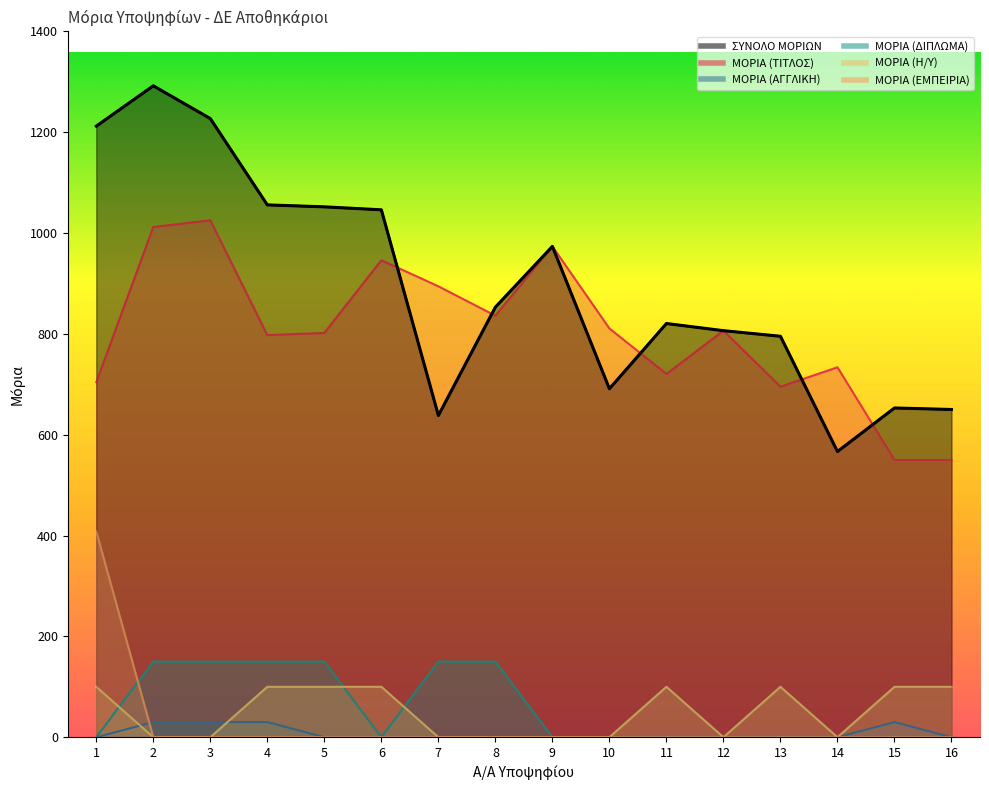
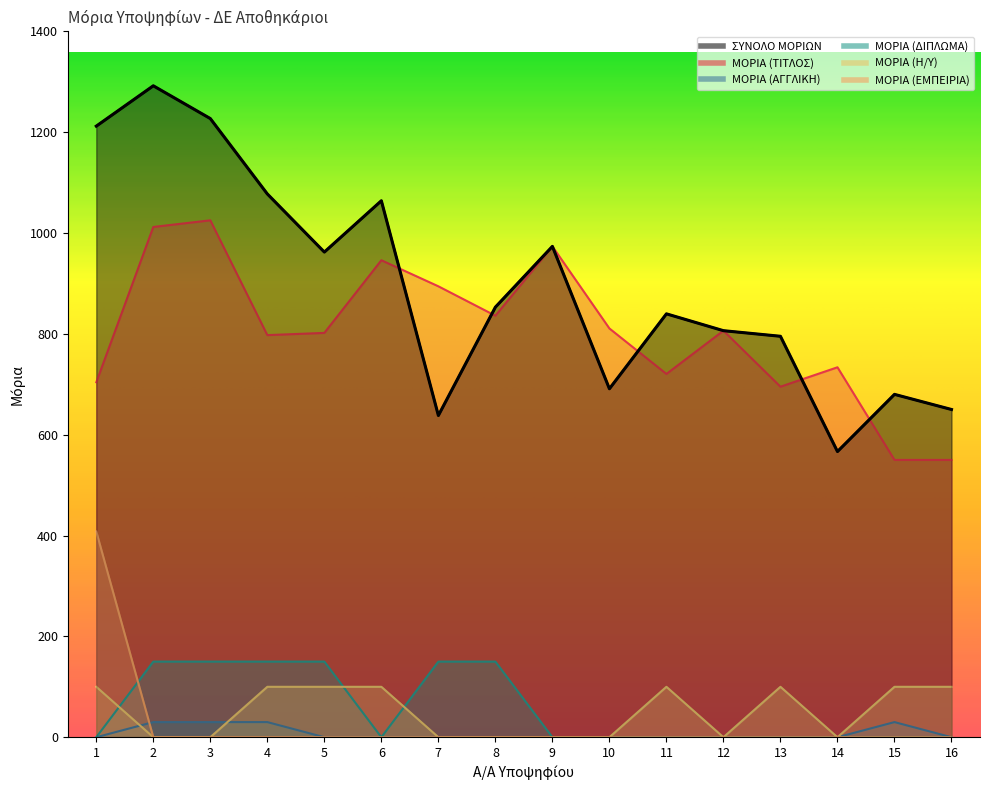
ΣΥΝΟΛΟ ΜΟΡΙΩΝ, 4: 1060 -> 1080
ΣΥΝΟΛΟ ΜΟΡΙΩΝ, 5: 1050 -> 960
ΣΥΝΟΛΟ ΜΟΡΙΩΝ, 6: 1050 -> 1060
ΣΥΝΟΛΟ ΜΟΡΙΩΝ, 11: 820 -> 840
ΣΥΝΟΛΟ ΜΟΡΙΩΝ, 15: 650 -> 680
